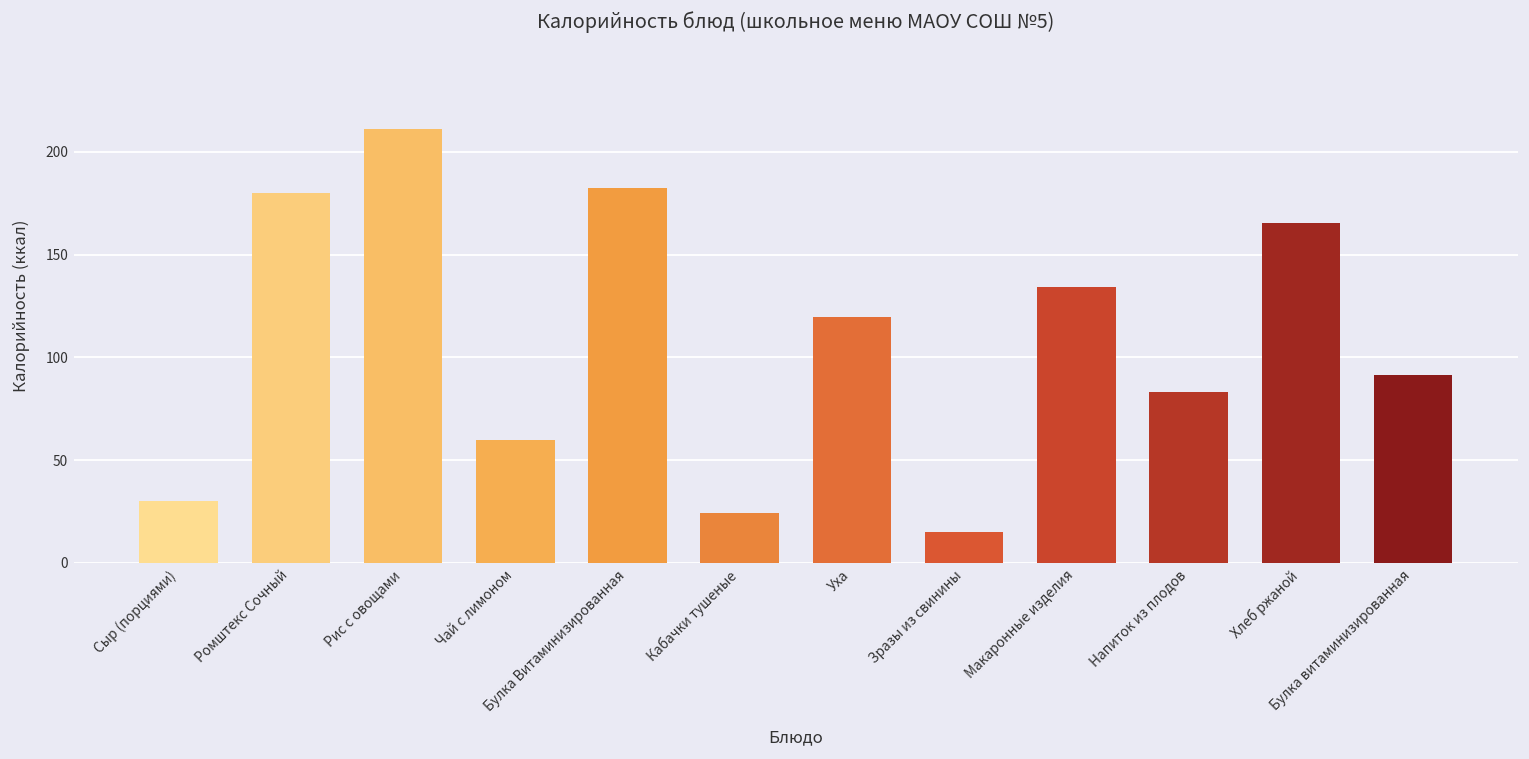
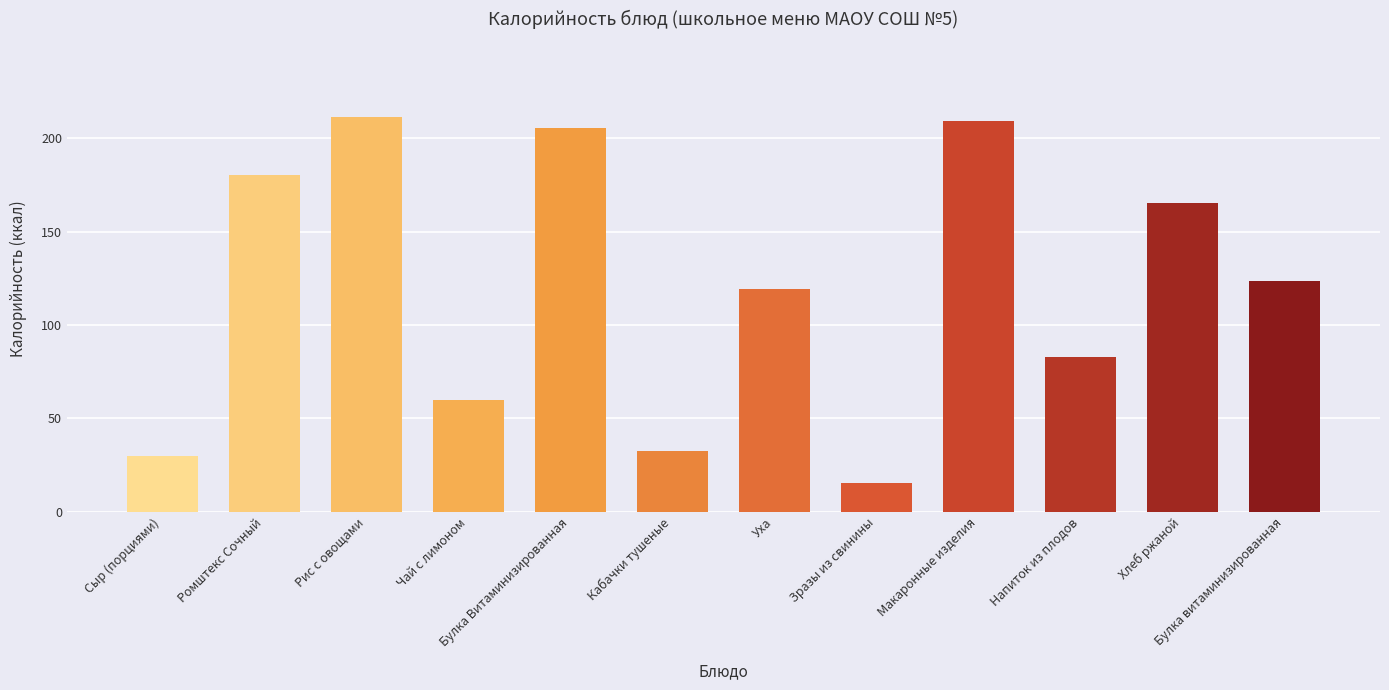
Булка Витаминизированная: 183 -> 206
Кабачки тушеные: 24 -> 32
Макаронные изделия: 134 -> 209
Булка витаминизированная: 91 -> 124
